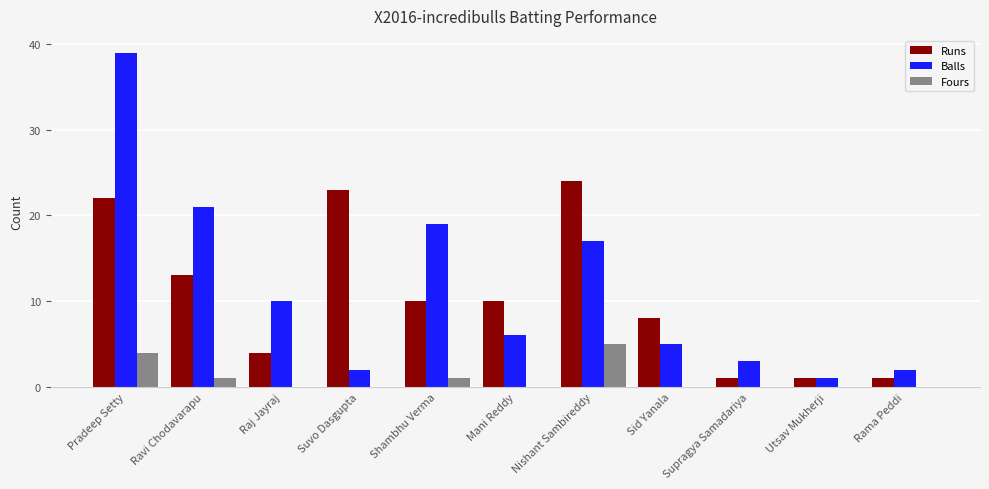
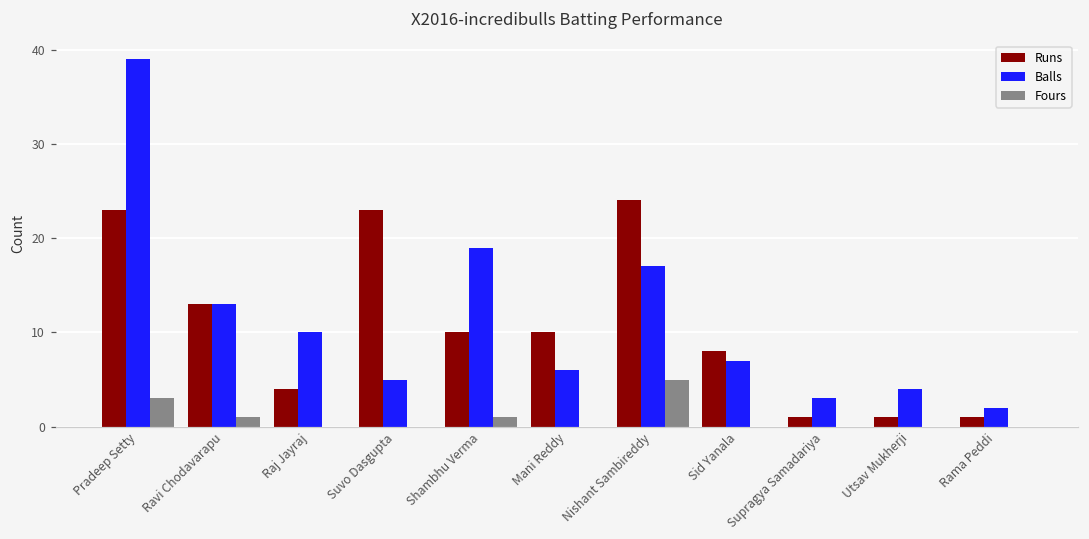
Runs, Pradeep Setty: 22 -> 23
Fours, Pradeep Setty: 4 -> 3
Balls, Ravi Chodavarapu: 21 -> 13
Balls, Suvo Dasgupta: 2 -> 5
Balls, Sid Yanala: 5 -> 7
Balls, Utsav Mukherji: 1 -> 4
